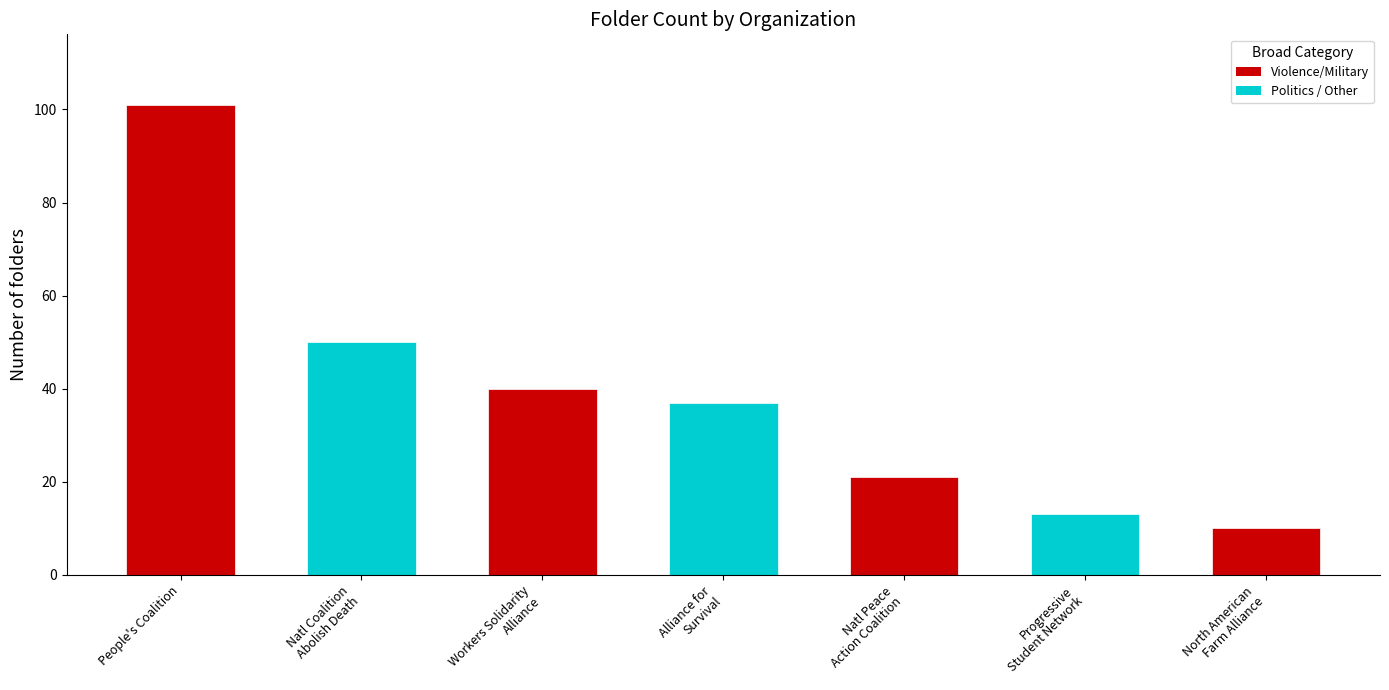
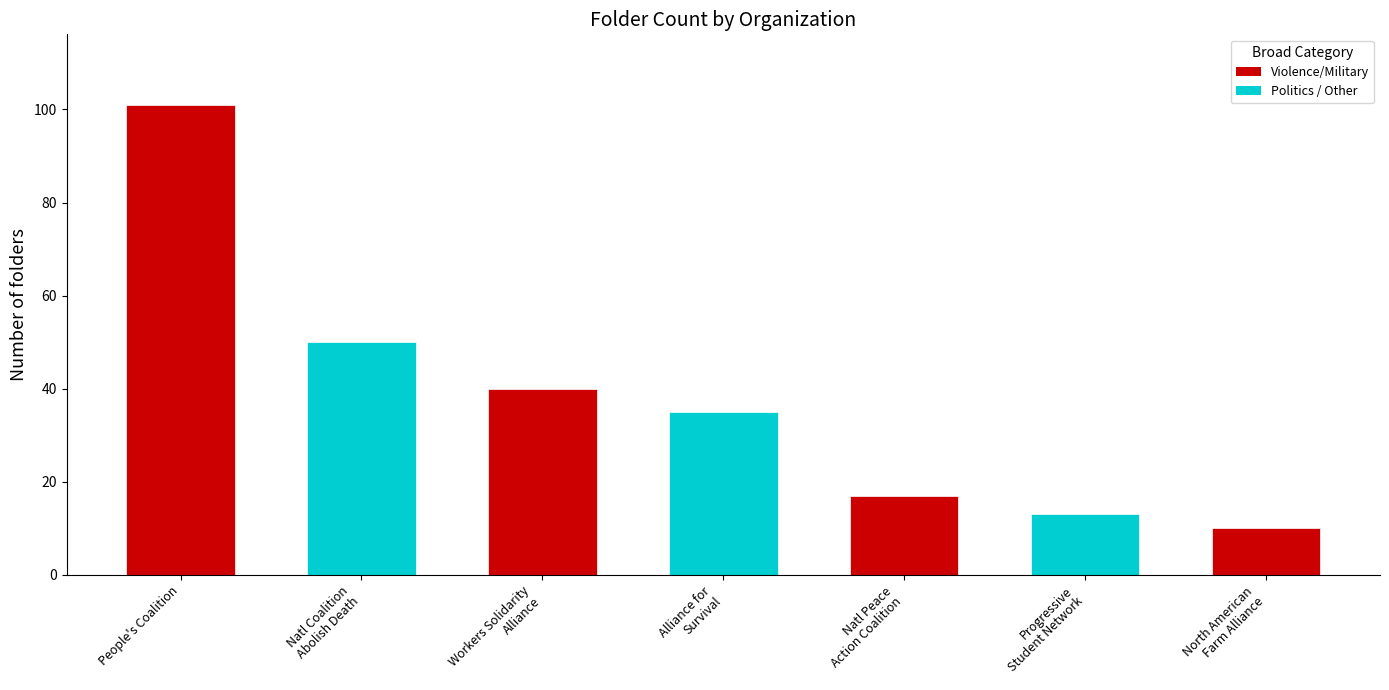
Alliance for Survival: 37 -> 35
Natl Peace Action Coalition: 21 -> 17
